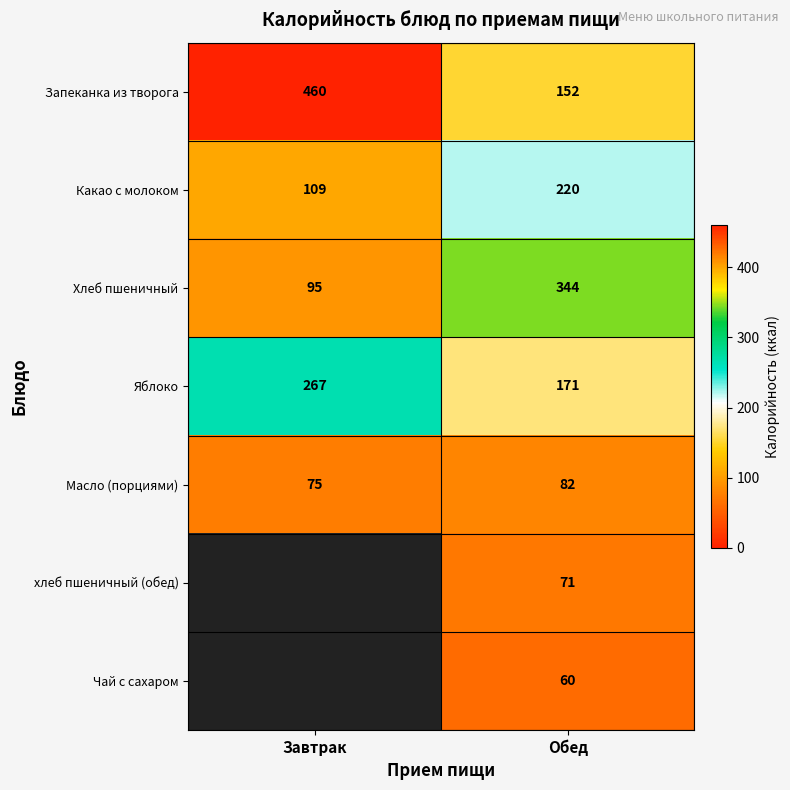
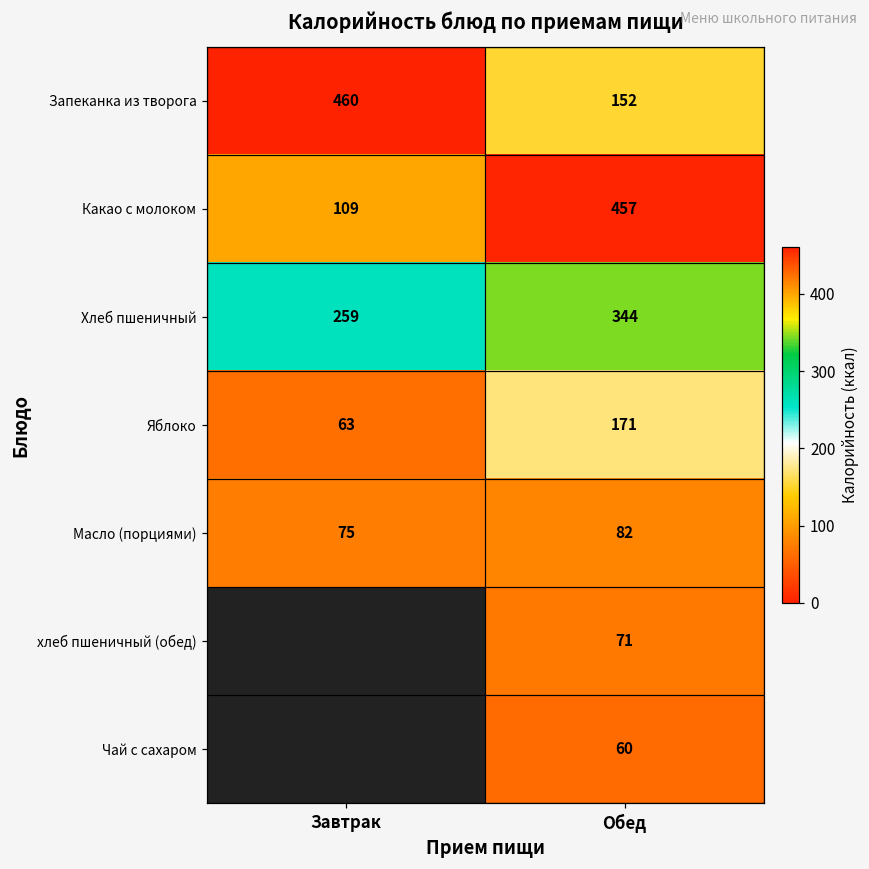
Какао с молоком, Обед: 220 -> 457
Хлеб пшеничный, Завтрак: 95 -> 259
Яблоко, Завтрак: 267 -> 63
